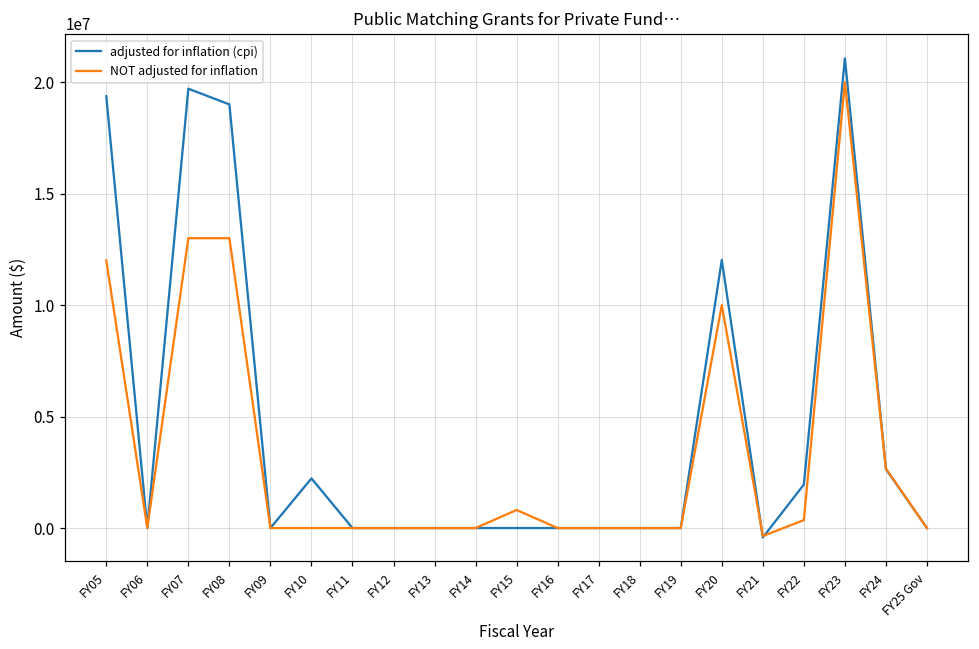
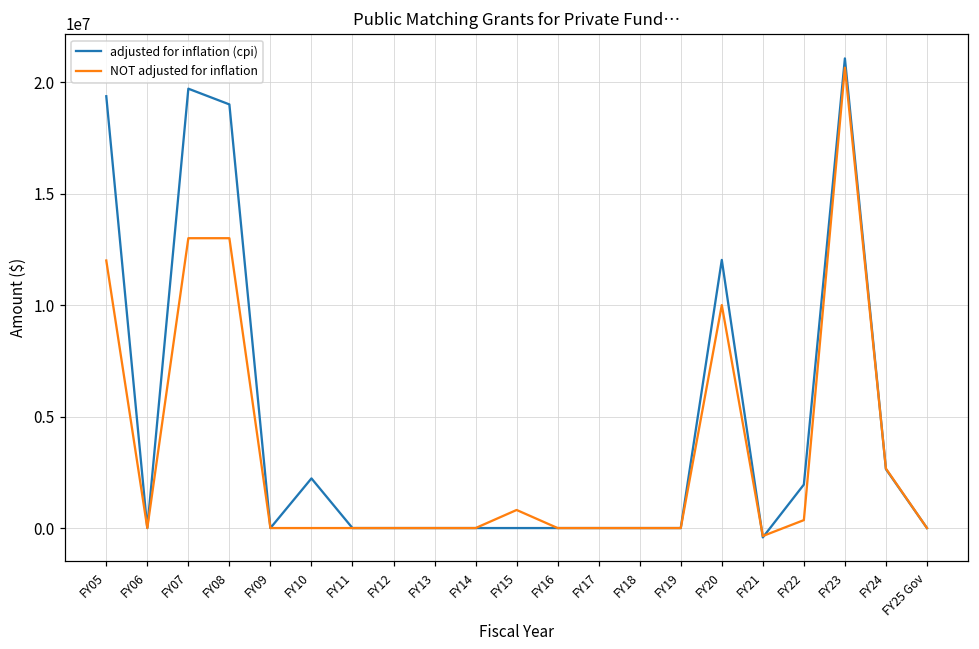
NOT adjusted for inflation, FY23: 20000000 -> 20600000
